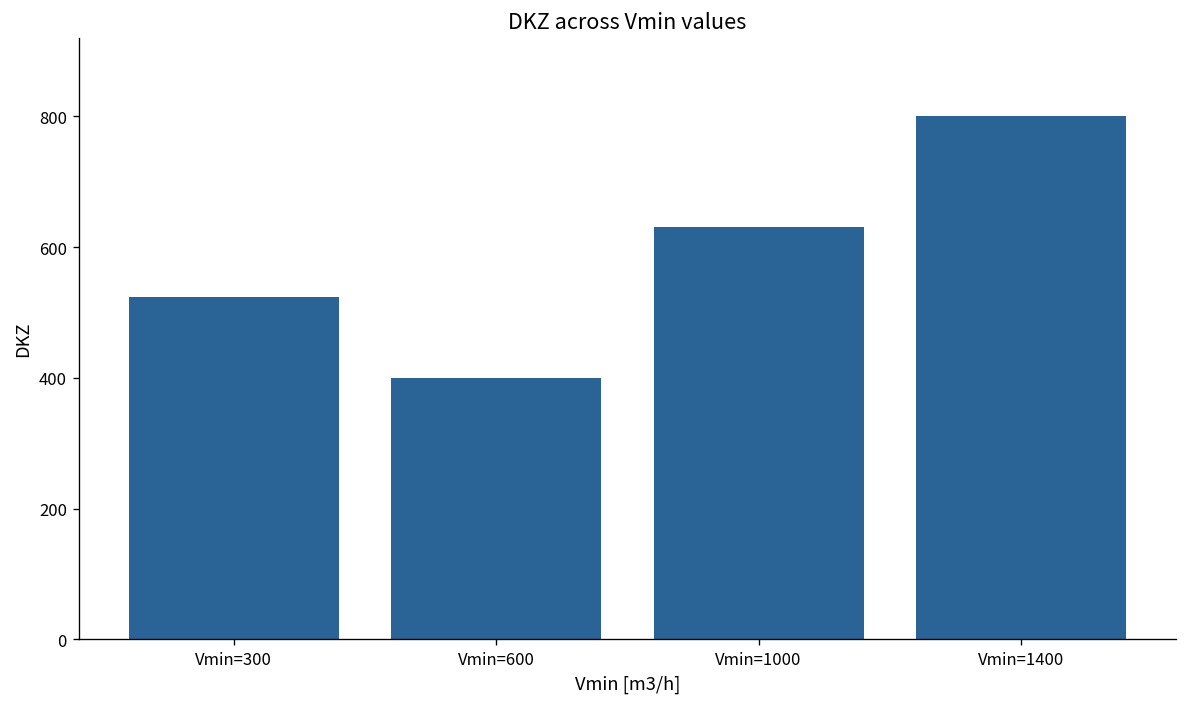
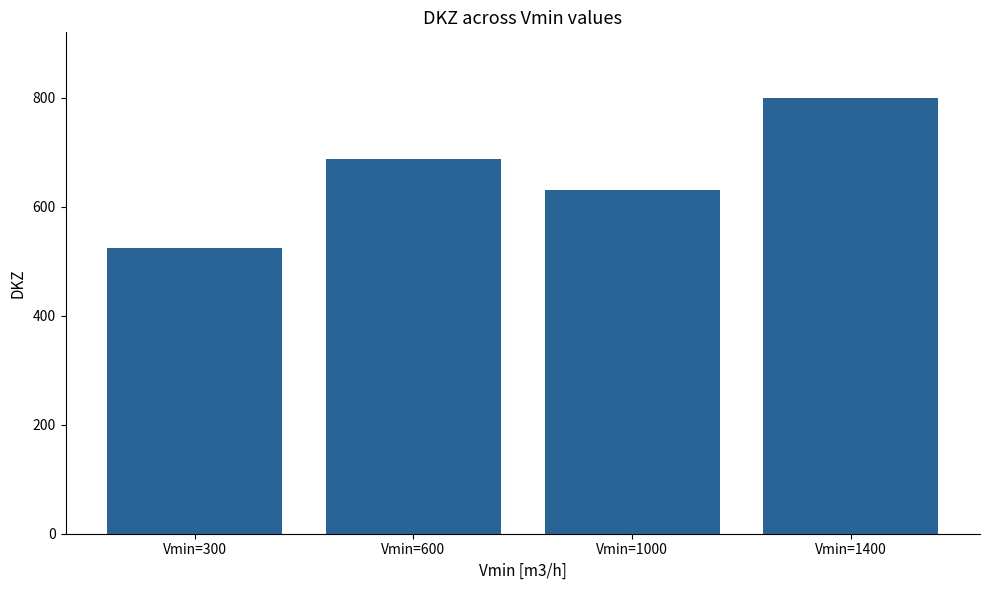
Vmin=600: 400 -> 690
